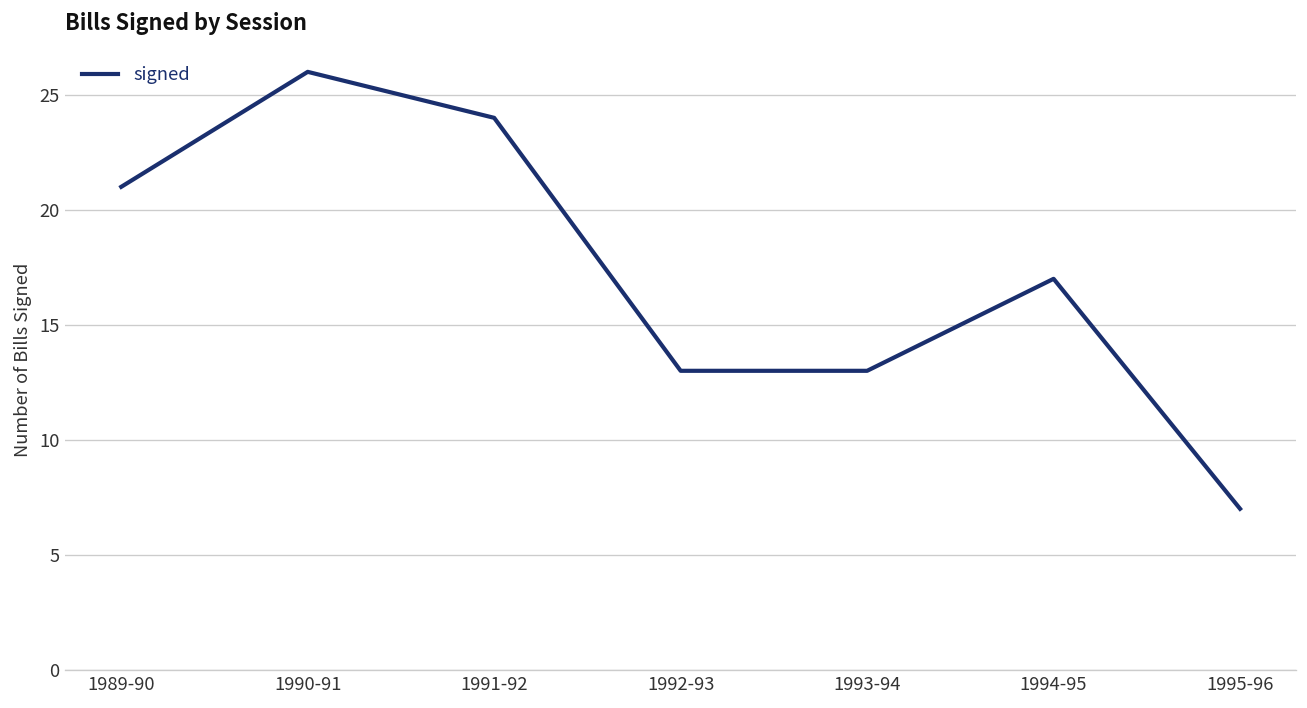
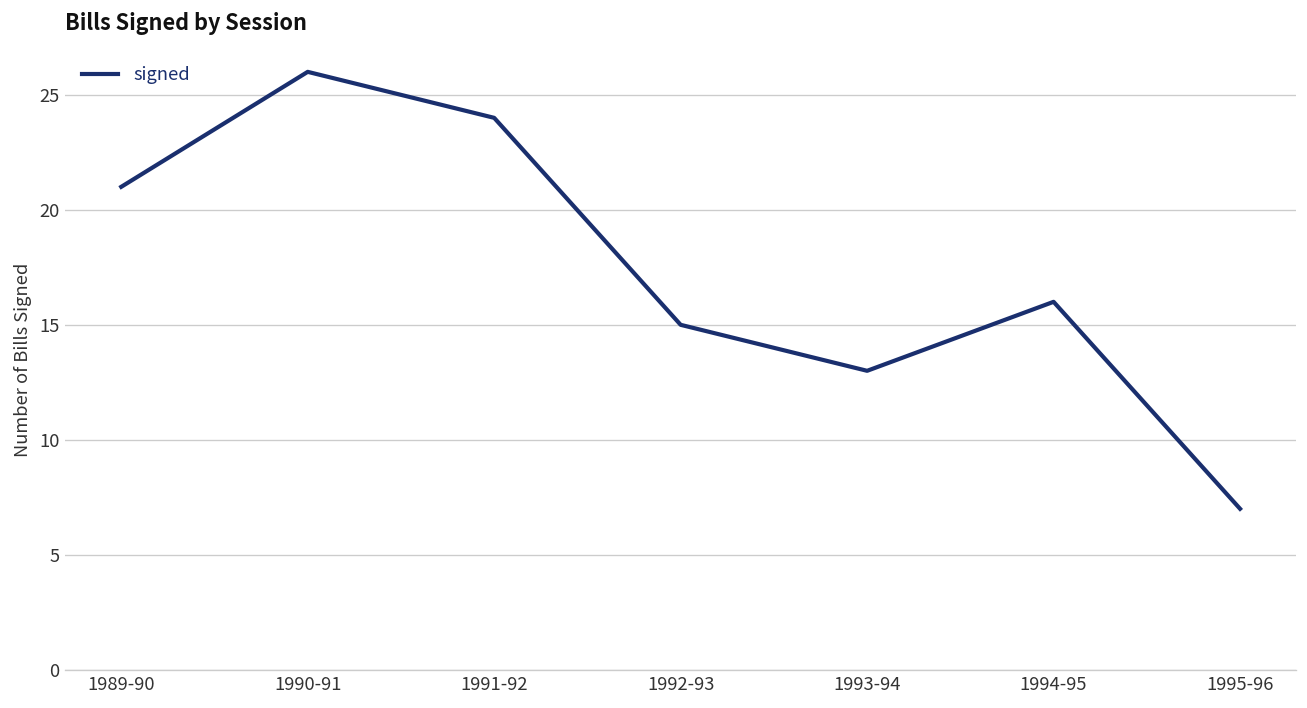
1992-93: 13 -> 15
1994-95: 17 -> 16
